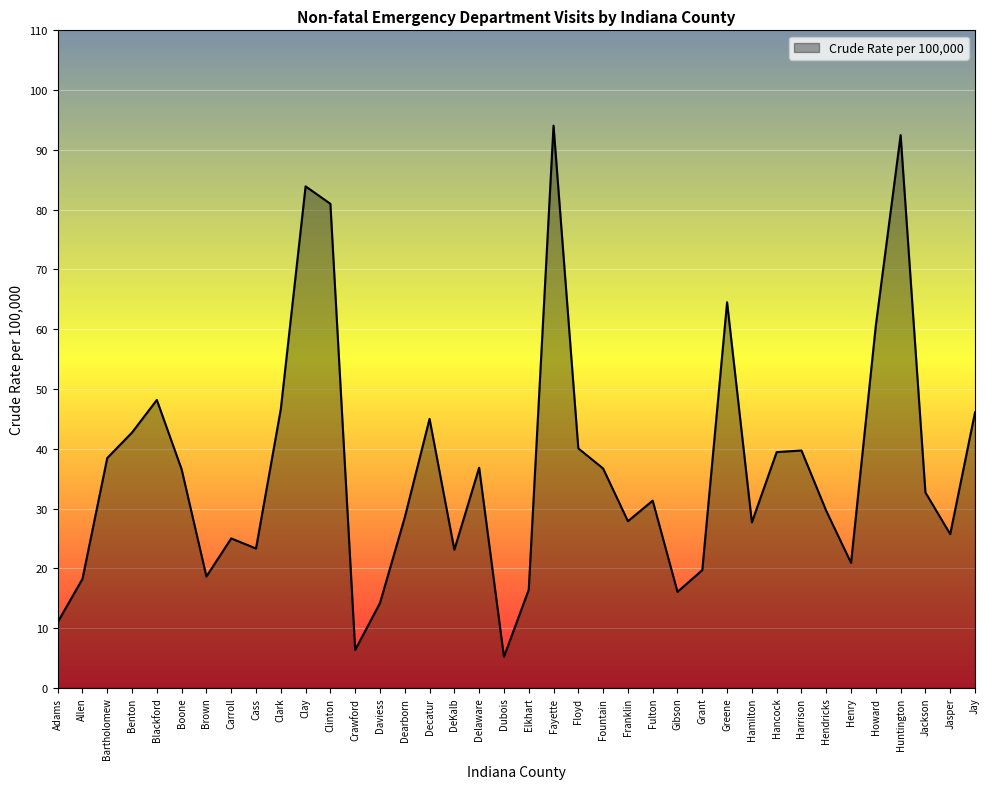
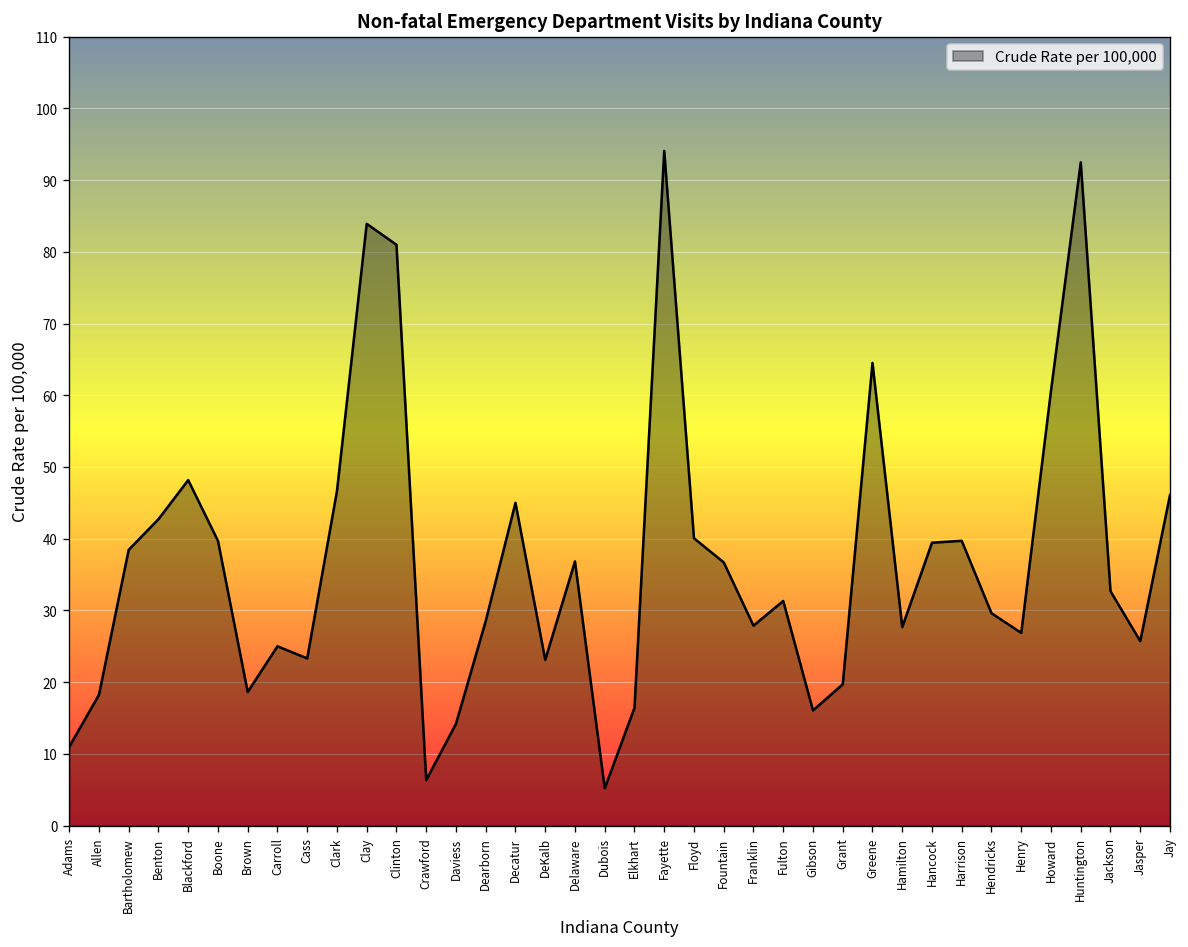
Boone: 37 -> 40
Henry: 21 -> 27
